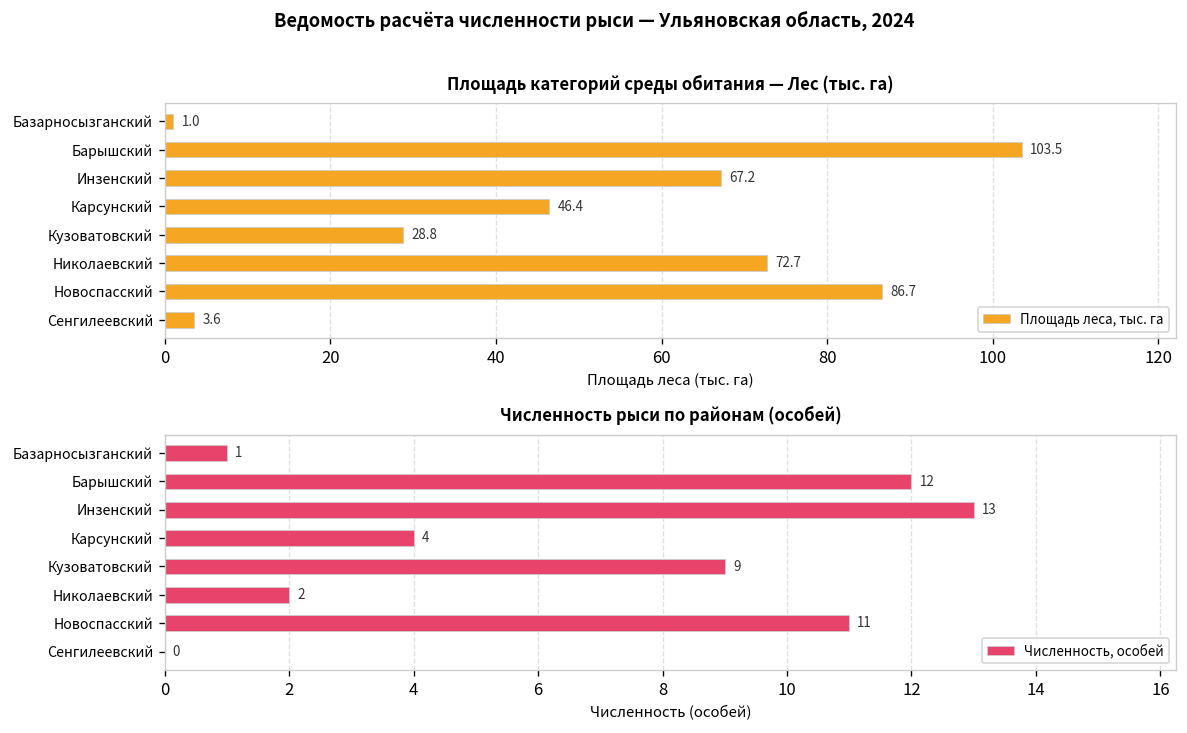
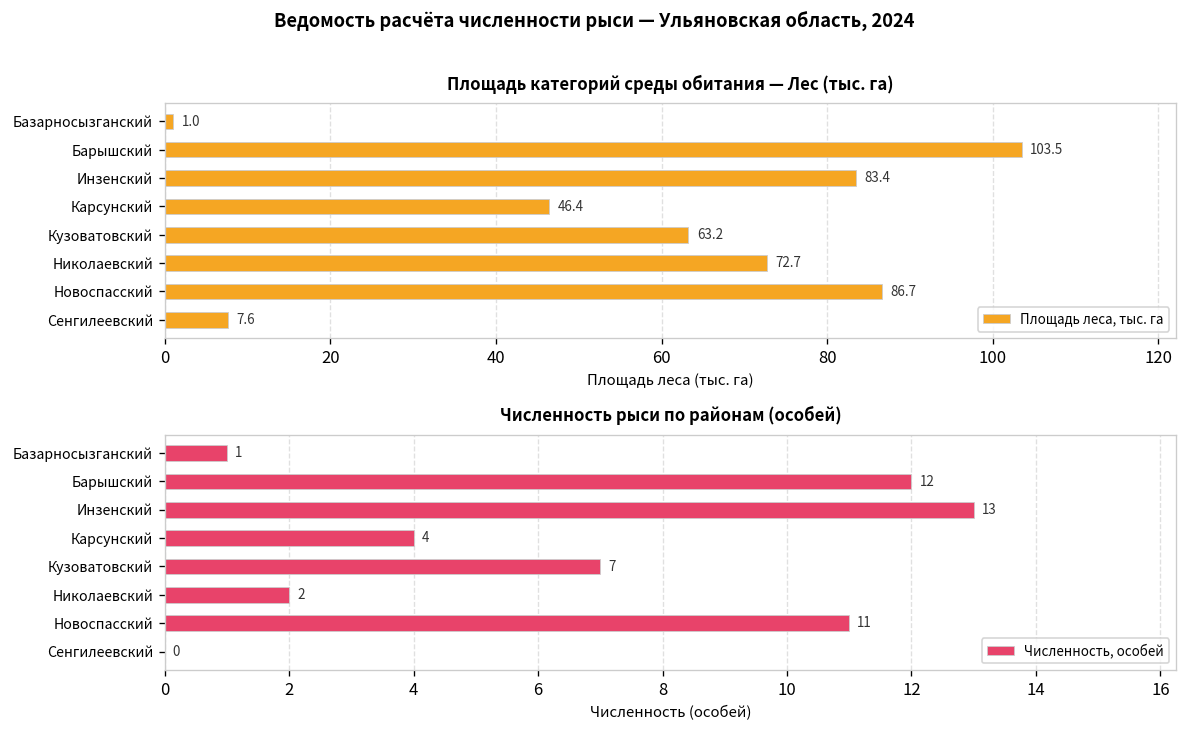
Площадь категорий среды обитания — Лес (тыс. га), Инзенский: 67.2 -> 83.4
Площадь категорий среды обитания — Лес (тыс. га), Кузоватовский: 28.8 -> 63.2
Площадь категорий среды обитания — Лес (тыс. га), Сенгилеевский: 3.6 -> 7.6
Численность рыси по районам (особей), Кузоватовский: 9 -> 7
